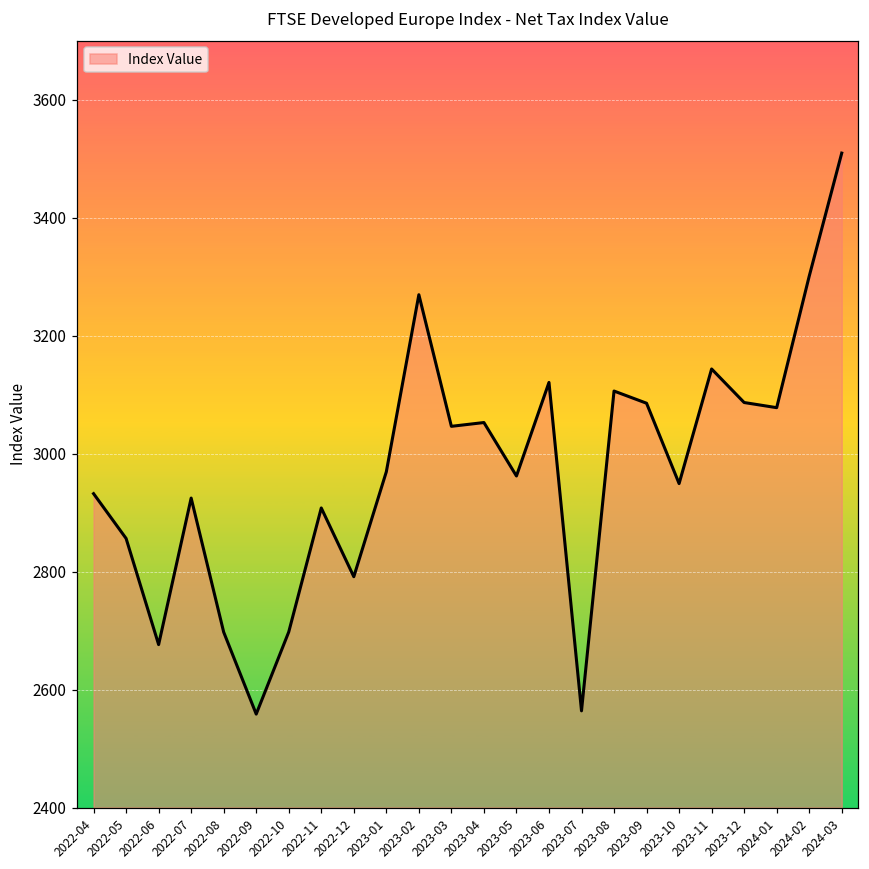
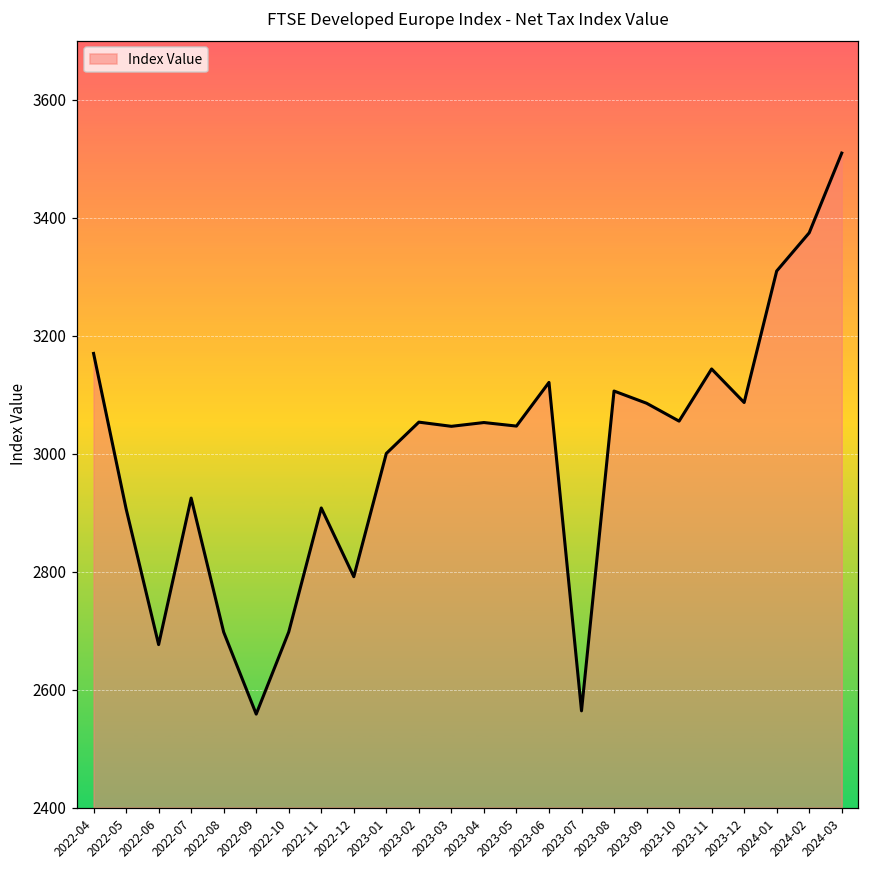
2022-04: 2930 -> 3170
2022-05: 2860 -> 2910
2023-01: 2970 -> 3000
2023-02: 3270 -> 3050
2023-05: 2960 -> 3050
2023-10: 2950 -> 3050
2024-01: 3080 -> 3310
2024-02: 3300 -> 3370
